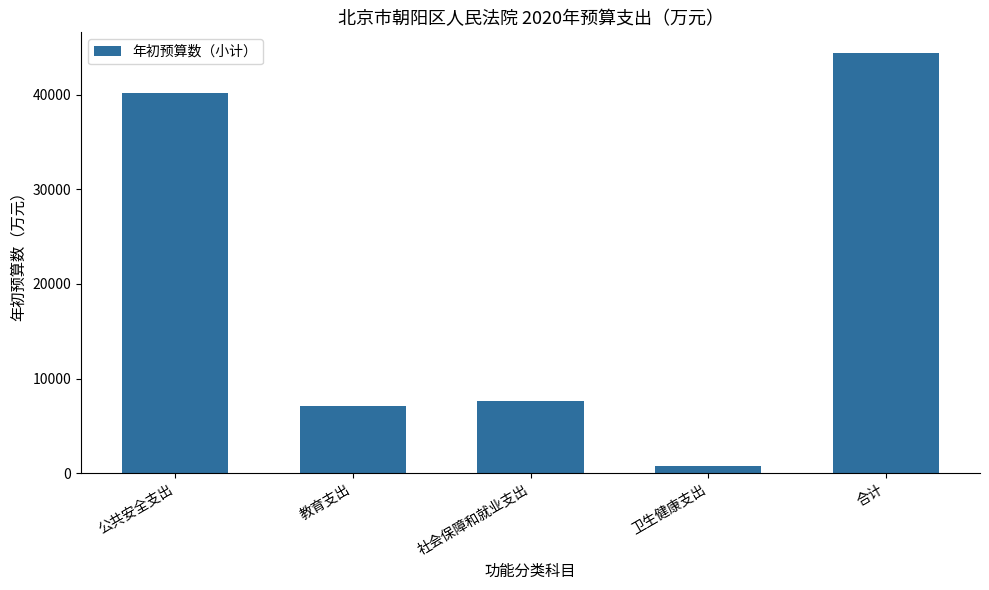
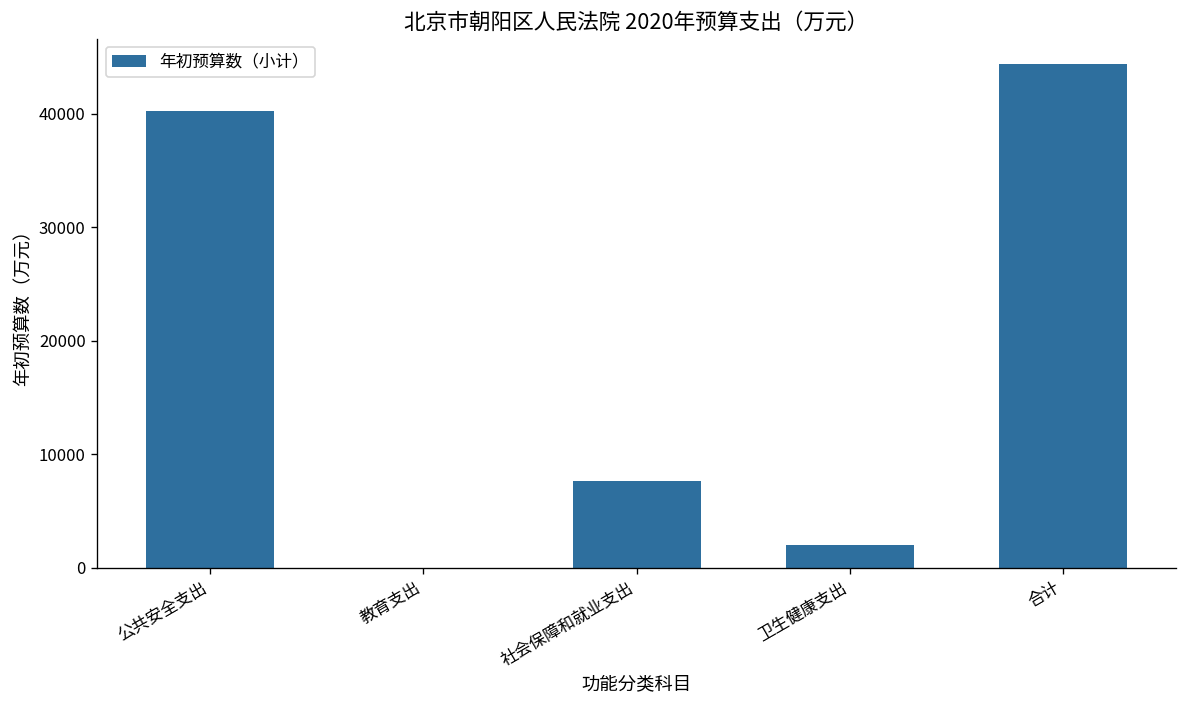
教育支出: 7000 -> 0
卫生健康支出: 1000 -> 2000
